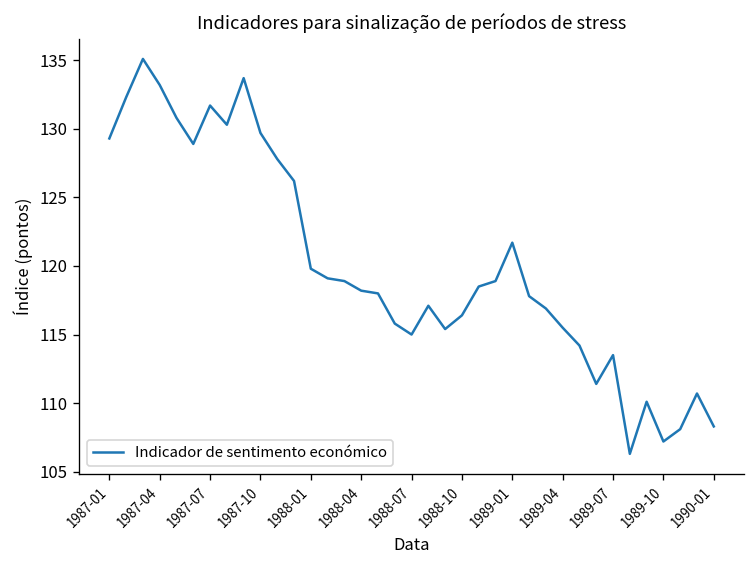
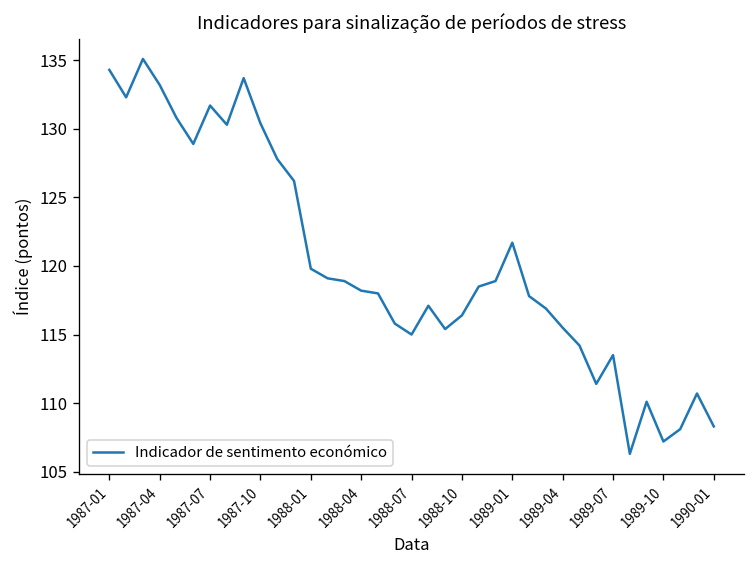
1987-01: 129.3 -> 134.3
1987-10: 129.7 -> 130.4
